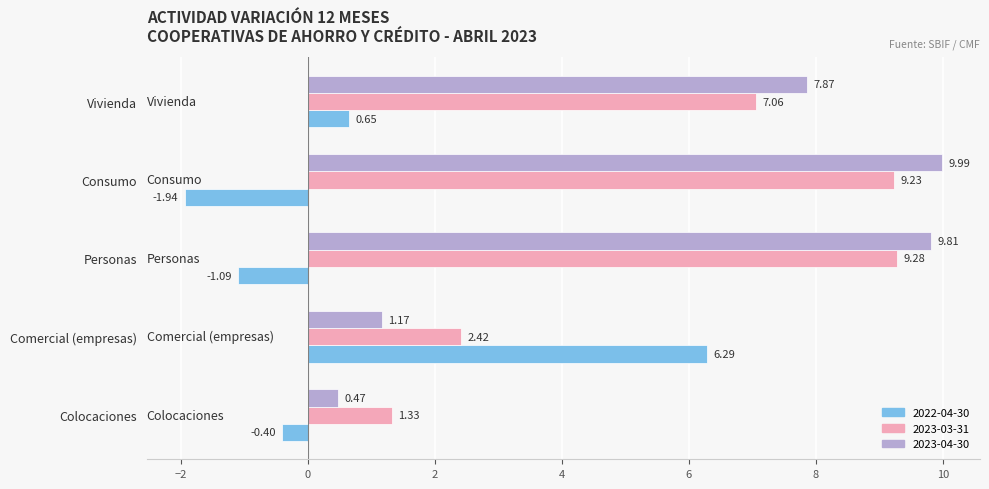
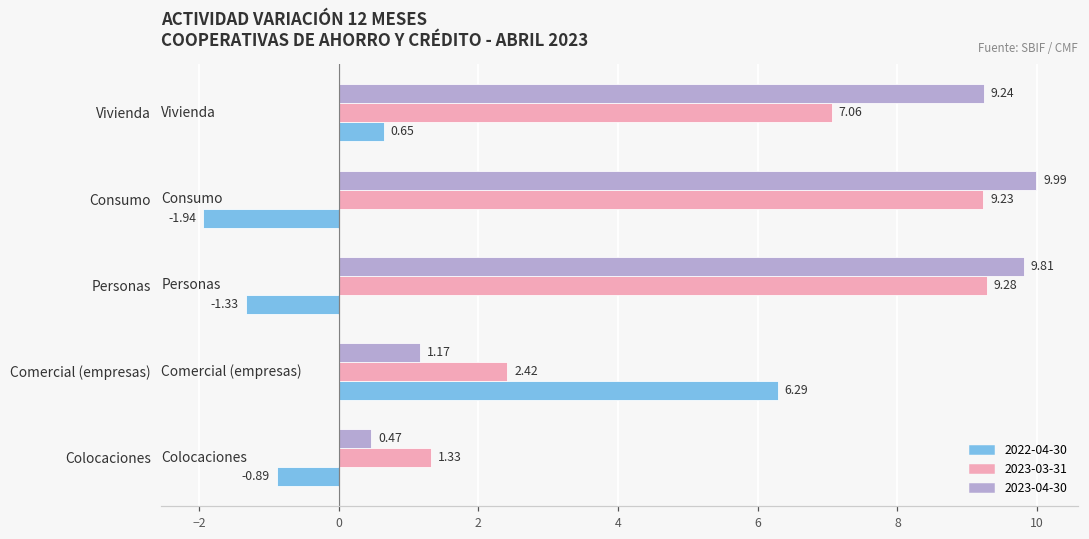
2023-04-30, Vivienda: 7.87 -> 9.24
2022-04-30, Personas: -1.09 -> -1.33
2022-04-30, Colocaciones: -0.40 -> -0.89
